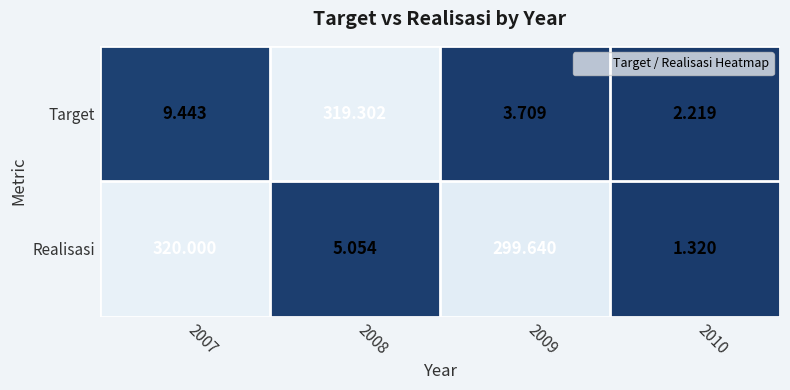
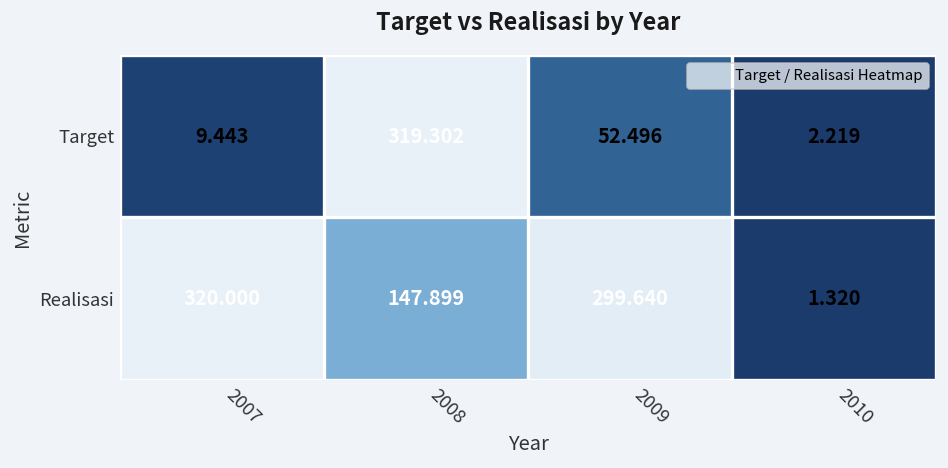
Target, 2009: 3.709 -> 52.496
Realisasi, 2008: 5.054 -> 147.899
